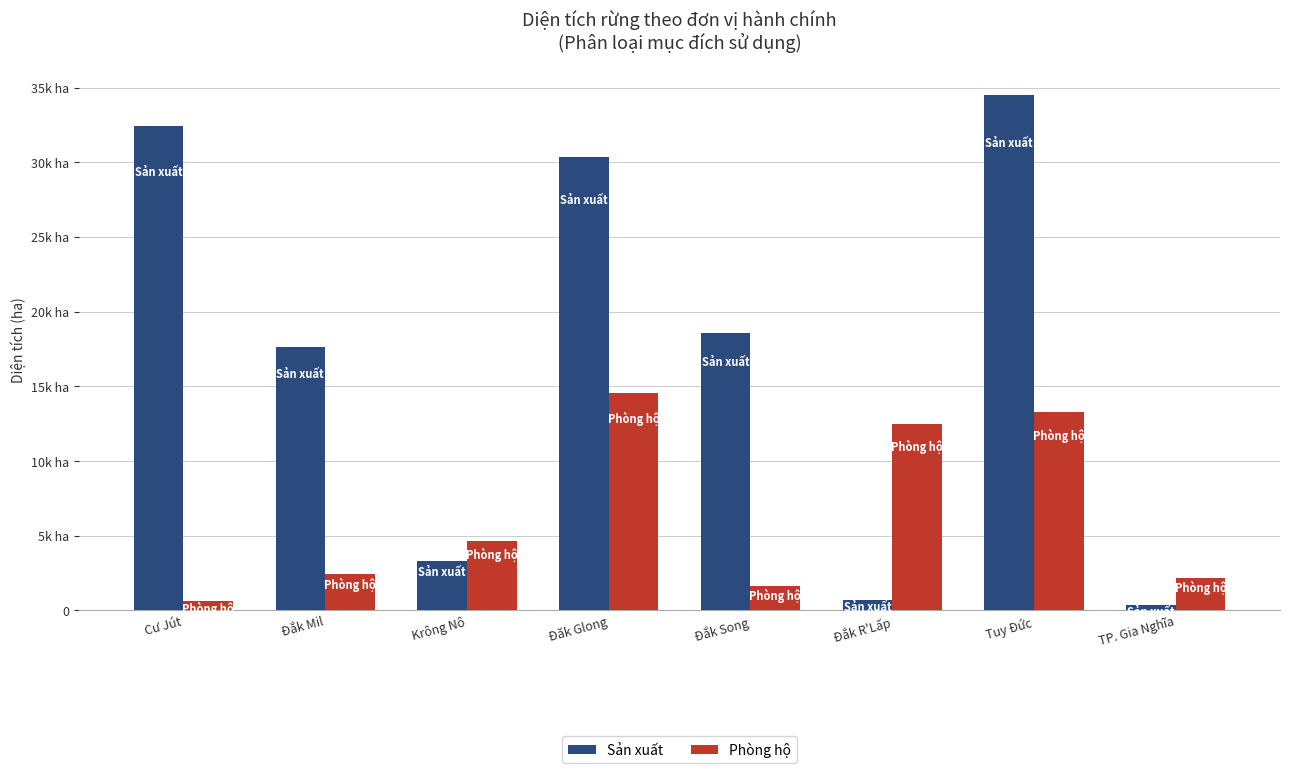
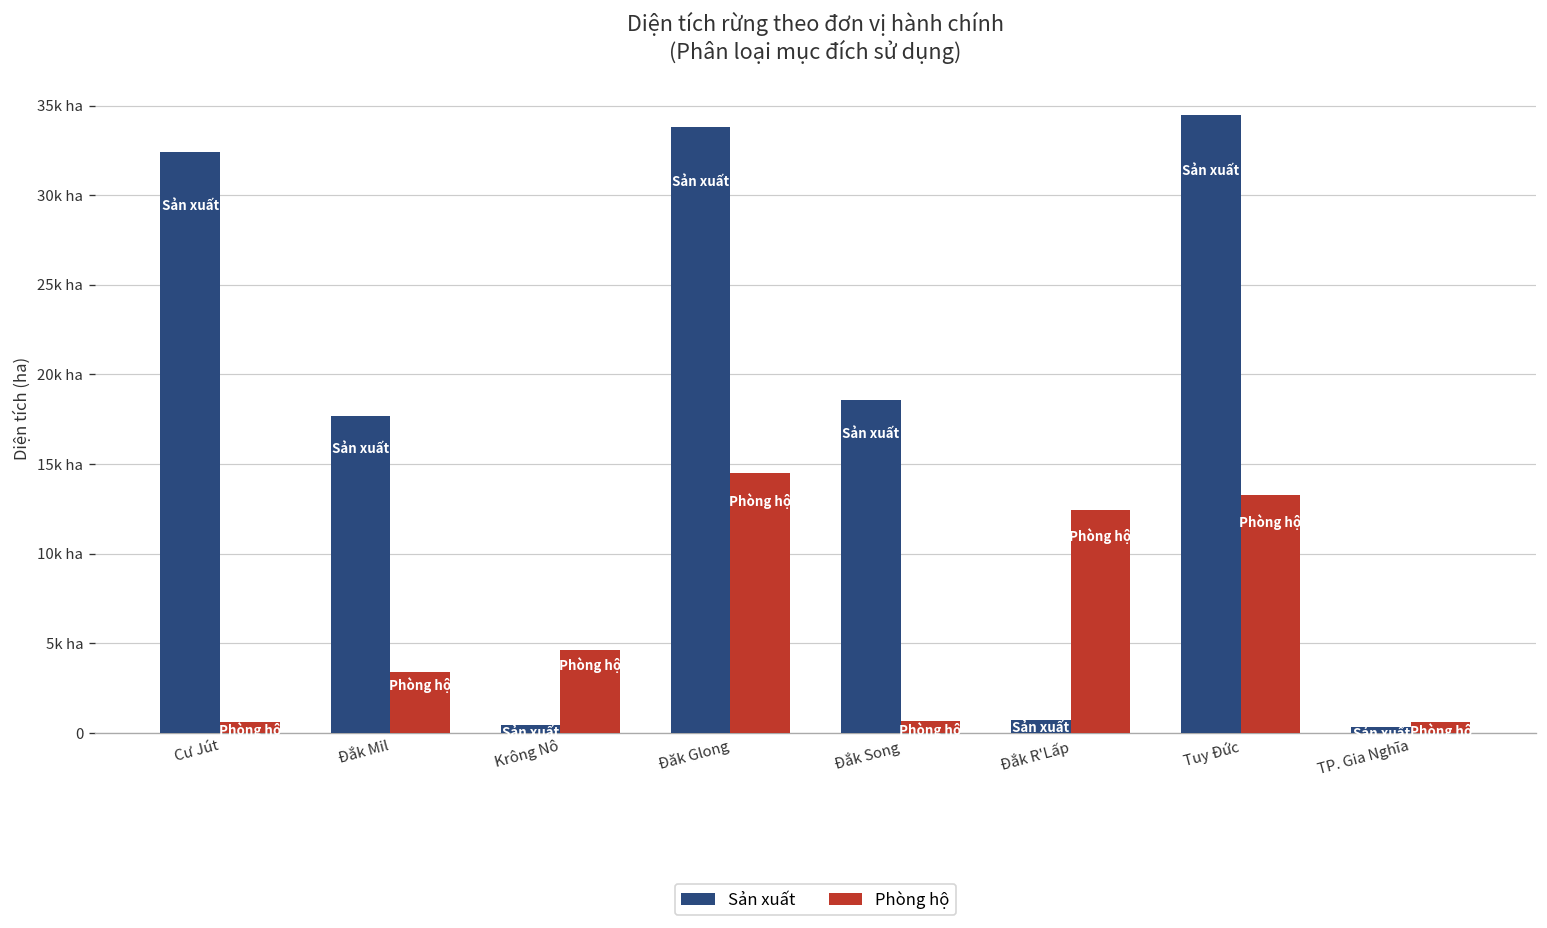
Phòng hộ, Đắk Mil: 2.4k ha -> 3.4k ha
Sản xuất, Krông Nô: 3.3k ha -> 0.4k ha
Sản xuất, Đăk Glong: 30.4k ha -> 33.8k ha
Phòng hộ, Đắk Song: 1.6k ha -> 0.7k ha
Phòng hộ, TP. Gia Nghĩa: 2.2k ha -> 0.6k ha
